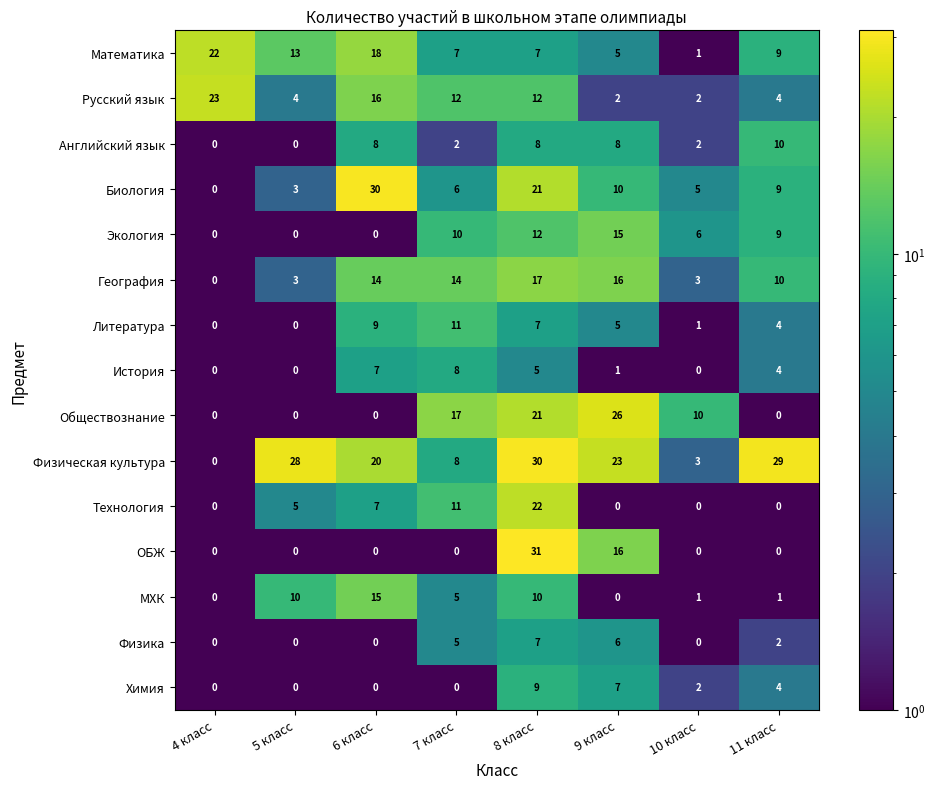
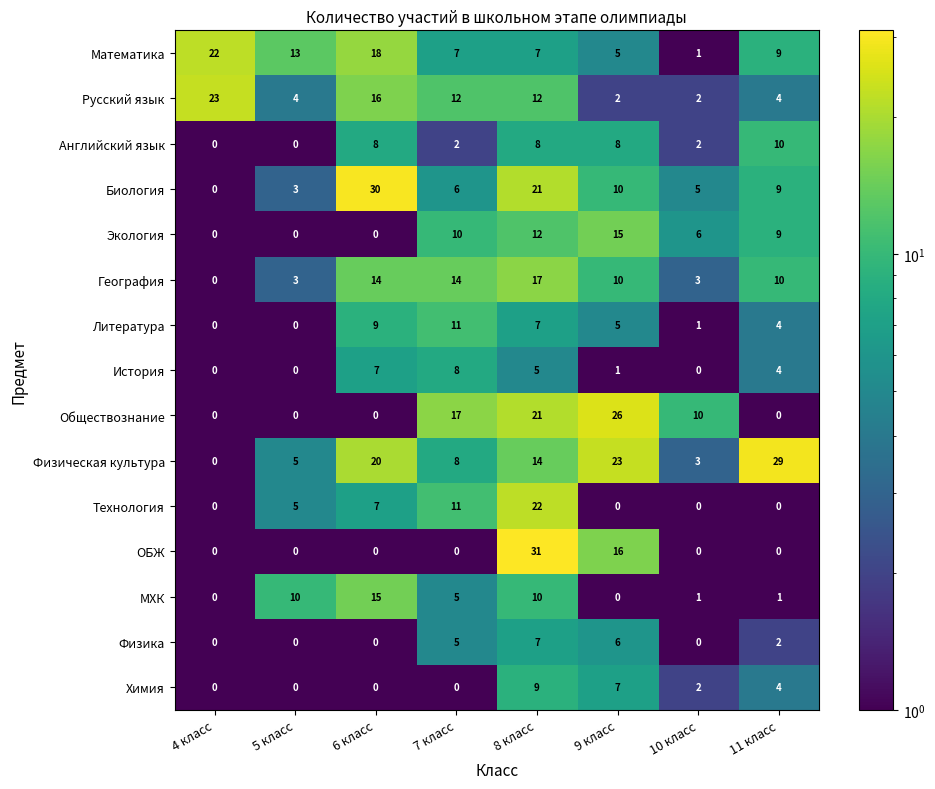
География, 9 класс: 16 -> 10
Физическая культура, 5 класс: 28 -> 5
Физическая культура, 8 класс: 30 -> 14
